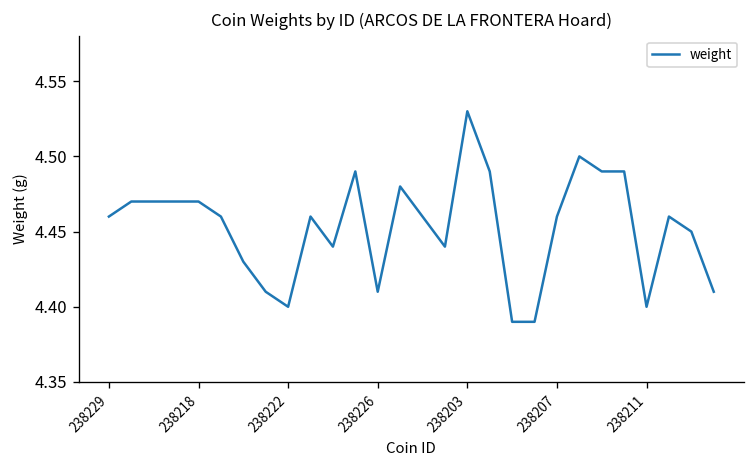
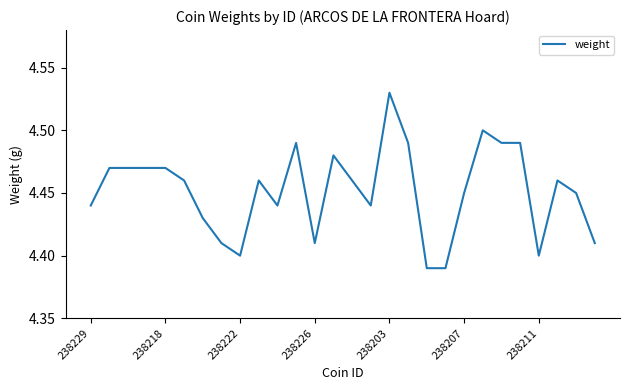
238229: 4.46 -> 4.44
238207: 4.46 -> 4.45
